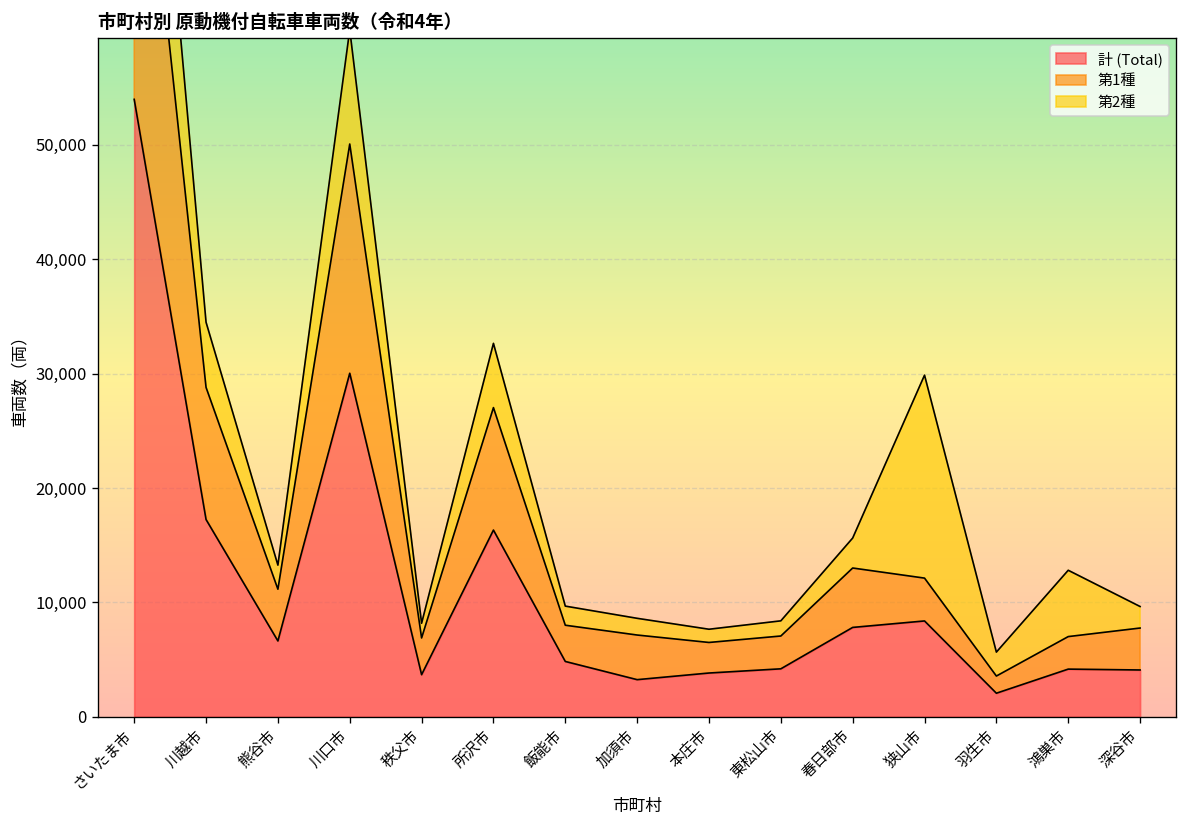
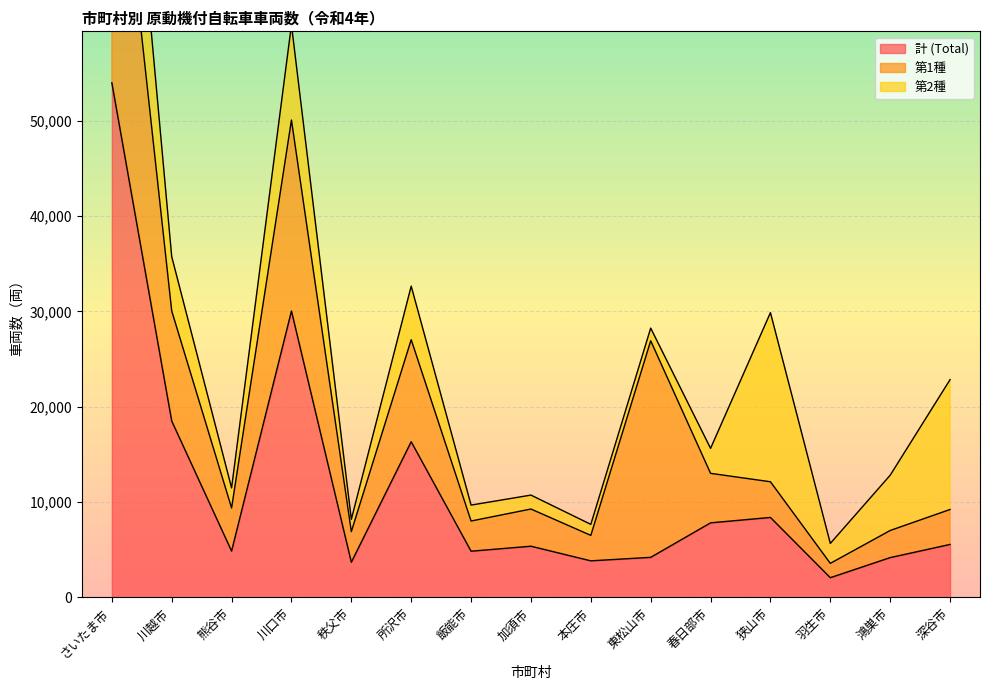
計 (Total), 川越市: 17,000 -> 18,000
計 (Total), 熊谷市: 7,000 -> 5,000
計 (Total), 加須市: 3,000 -> 5,000
第1種, 東松山市: 3,000 -> 23,000
計 (Total), 深谷市: 4,000 -> 6,000
第2種, 深谷市: 2,000 -> 14,000
